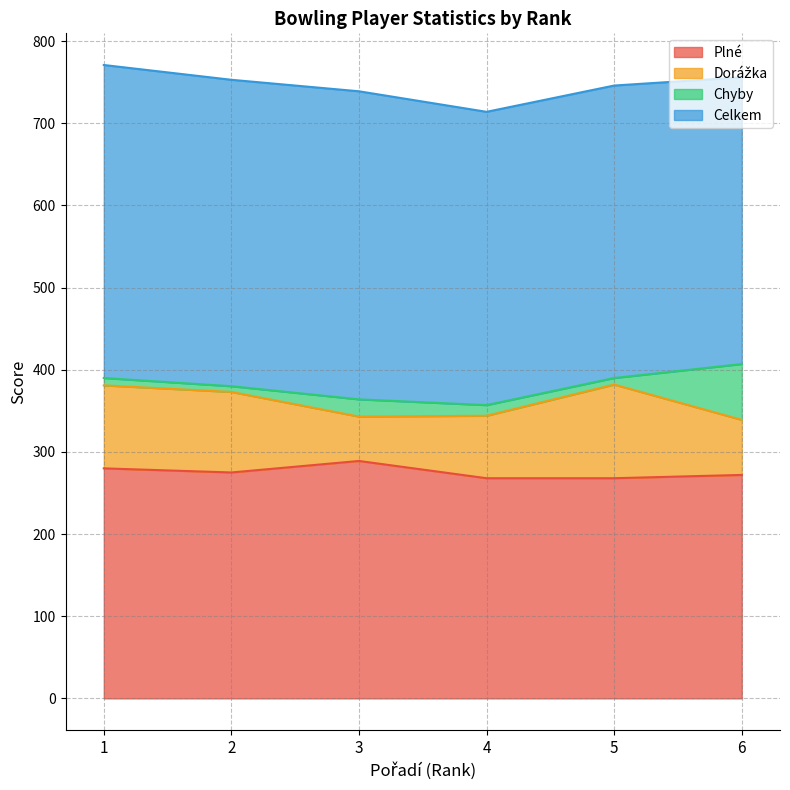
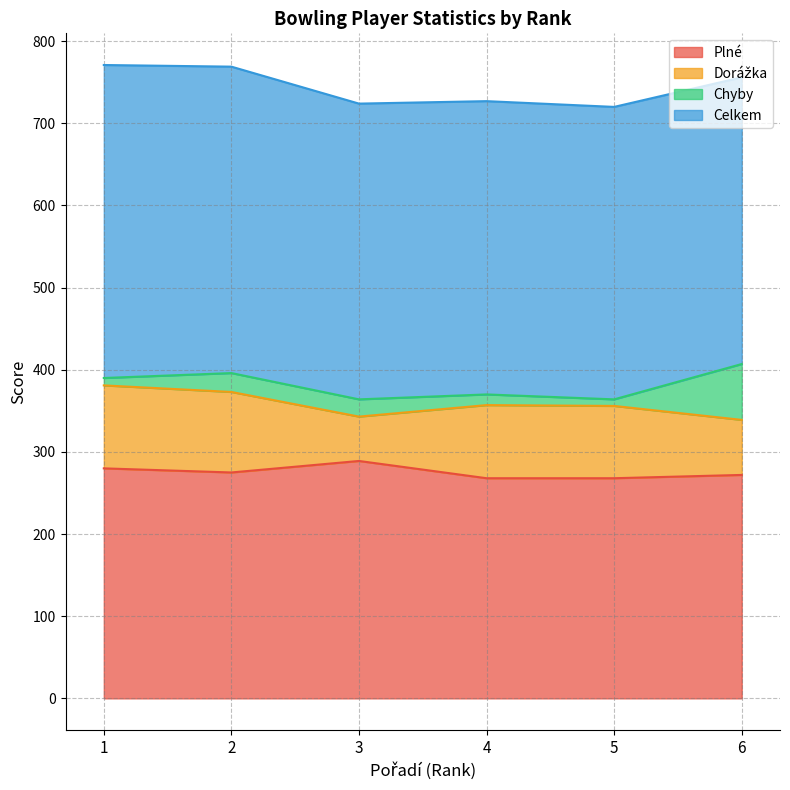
Chyby, 2: 10 -> 20
Celkem, 3: 380 -> 360
Dorážka, 4: 80 -> 90
Dorážka, 5: 110 -> 90
